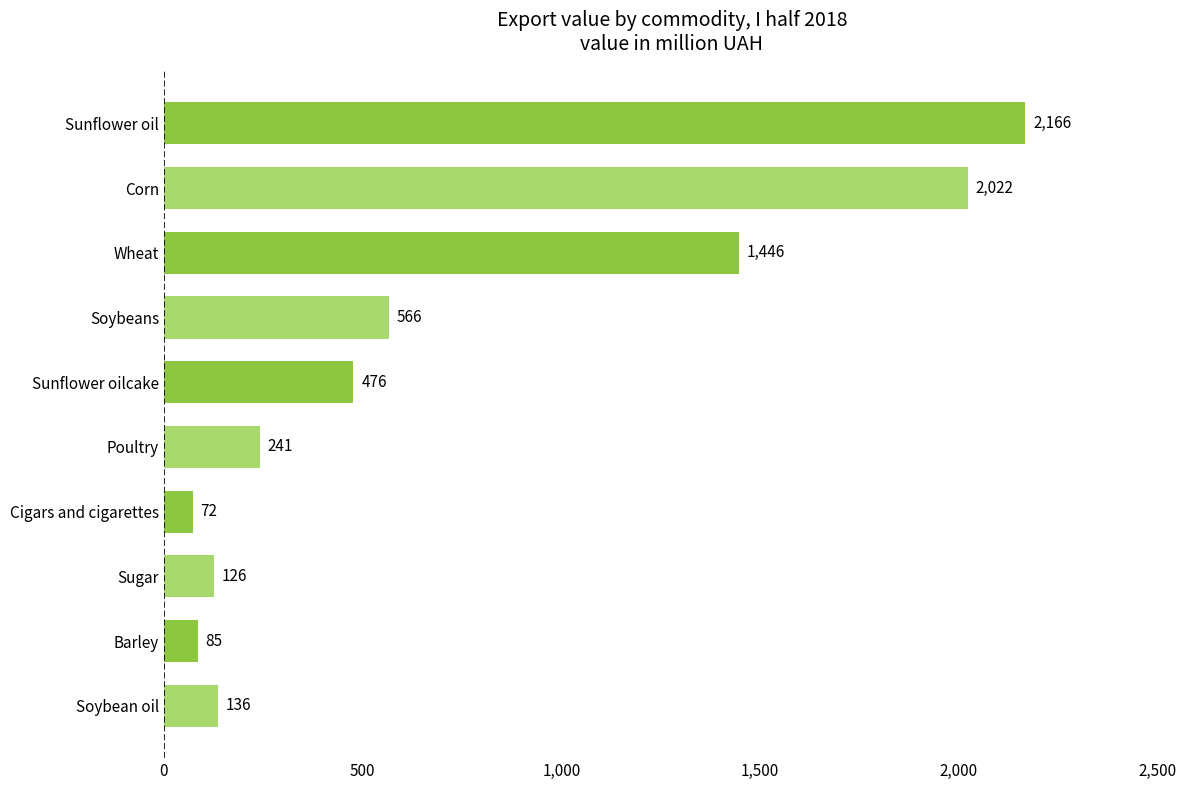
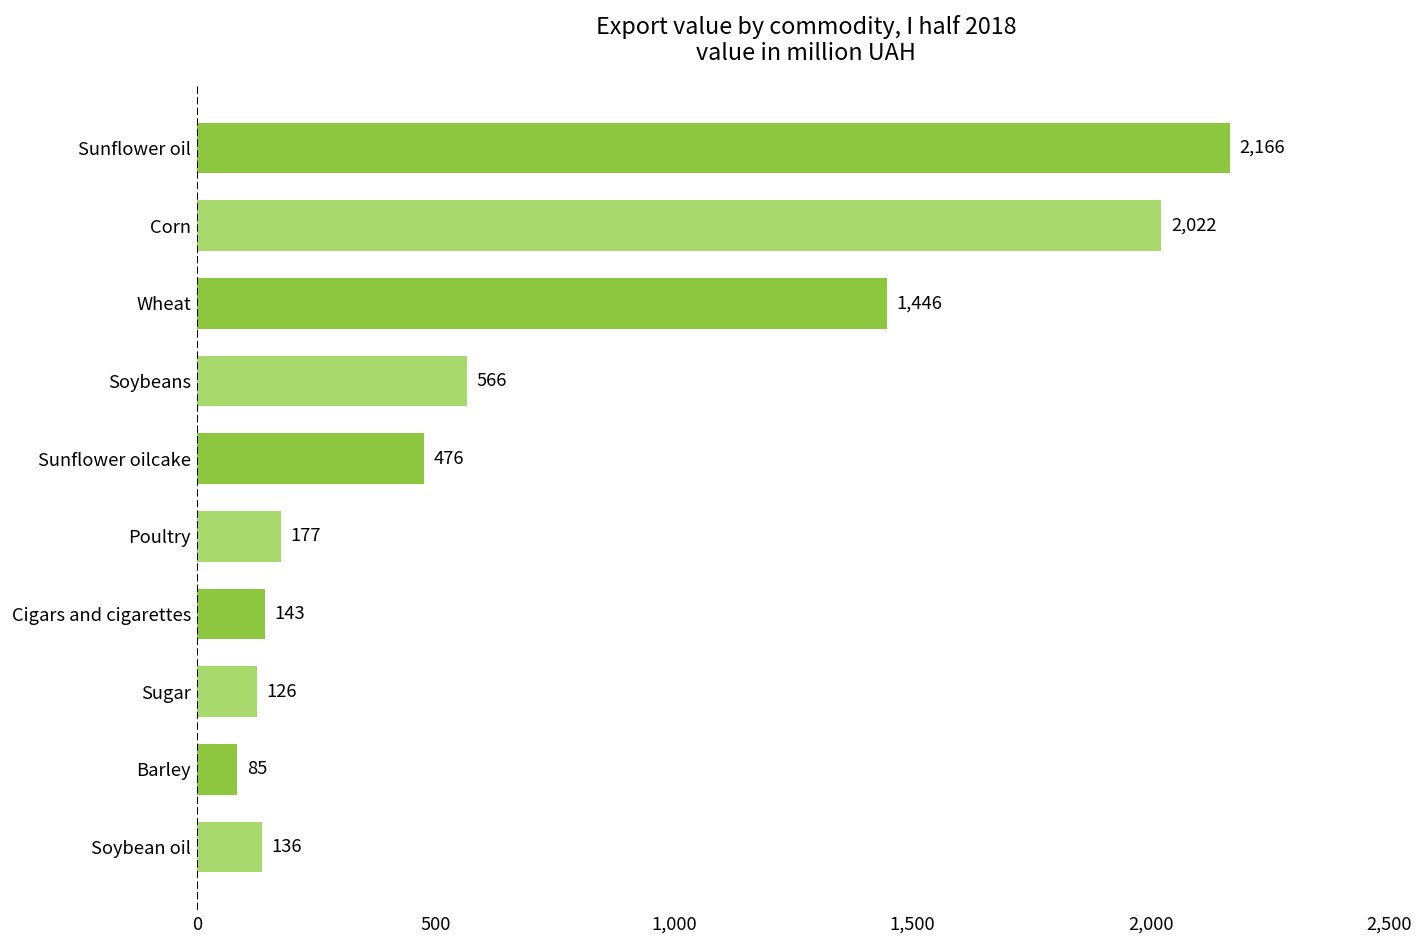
Poultry: 241 -> 177
Cigars and cigarettes: 72 -> 143
